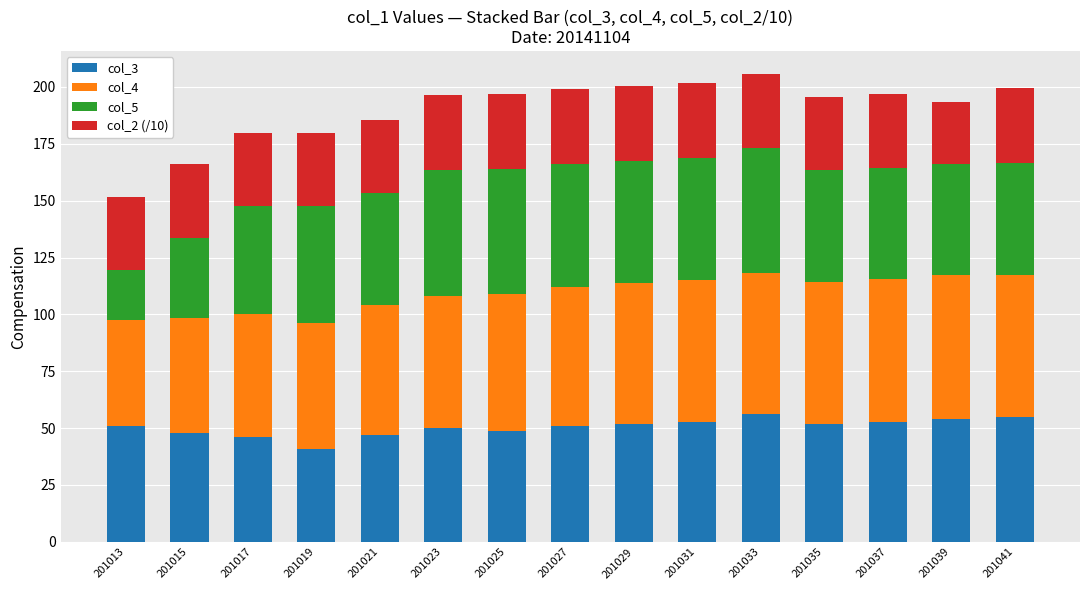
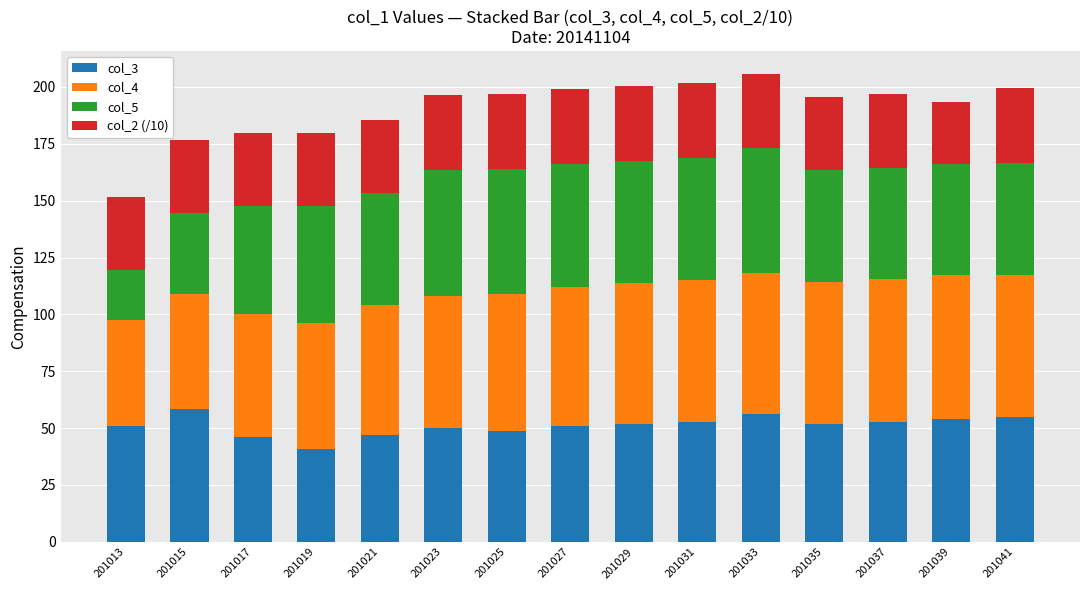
col_3, 201015: 48 -> 59
